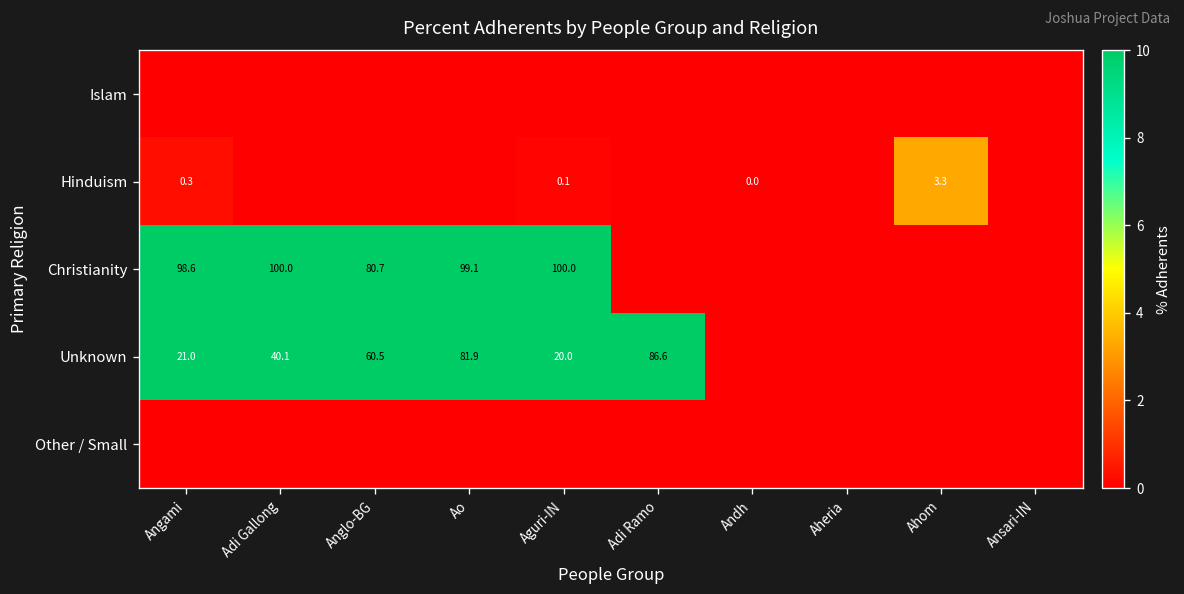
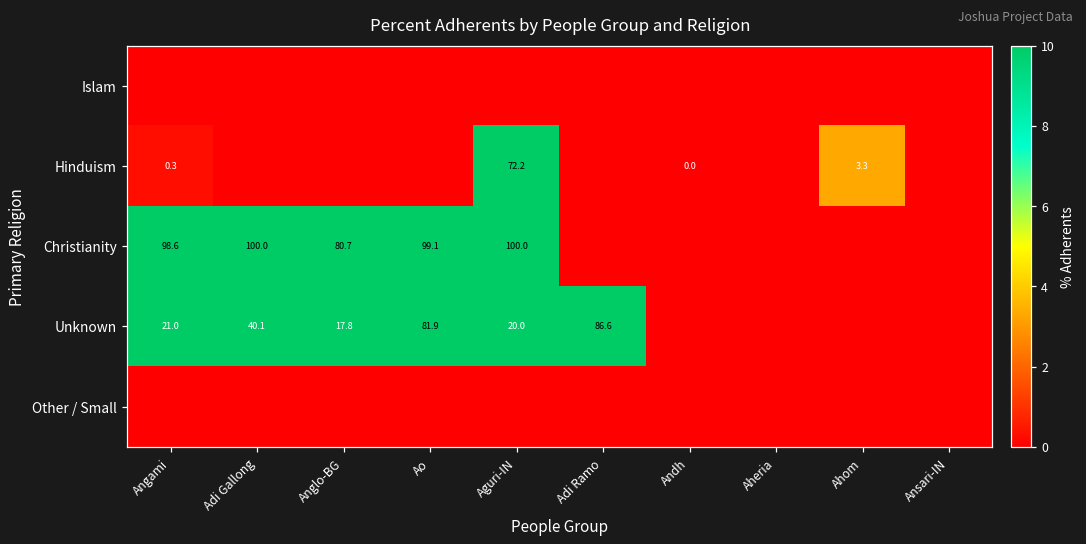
Hinduism, Aguri-IN: 0.1 -> 72.2
Unknown, Anglo-BG: 60.5 -> 17.8
